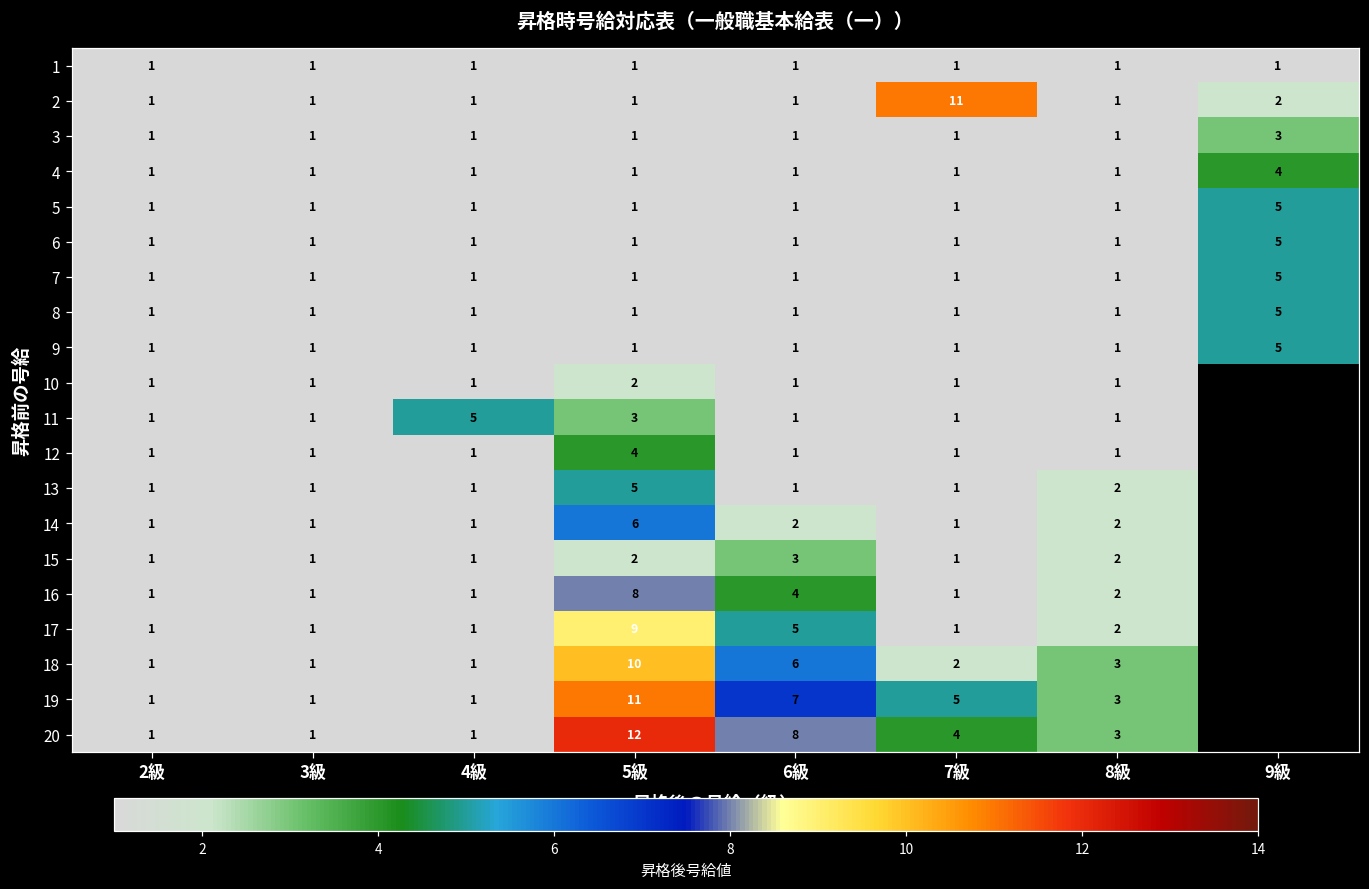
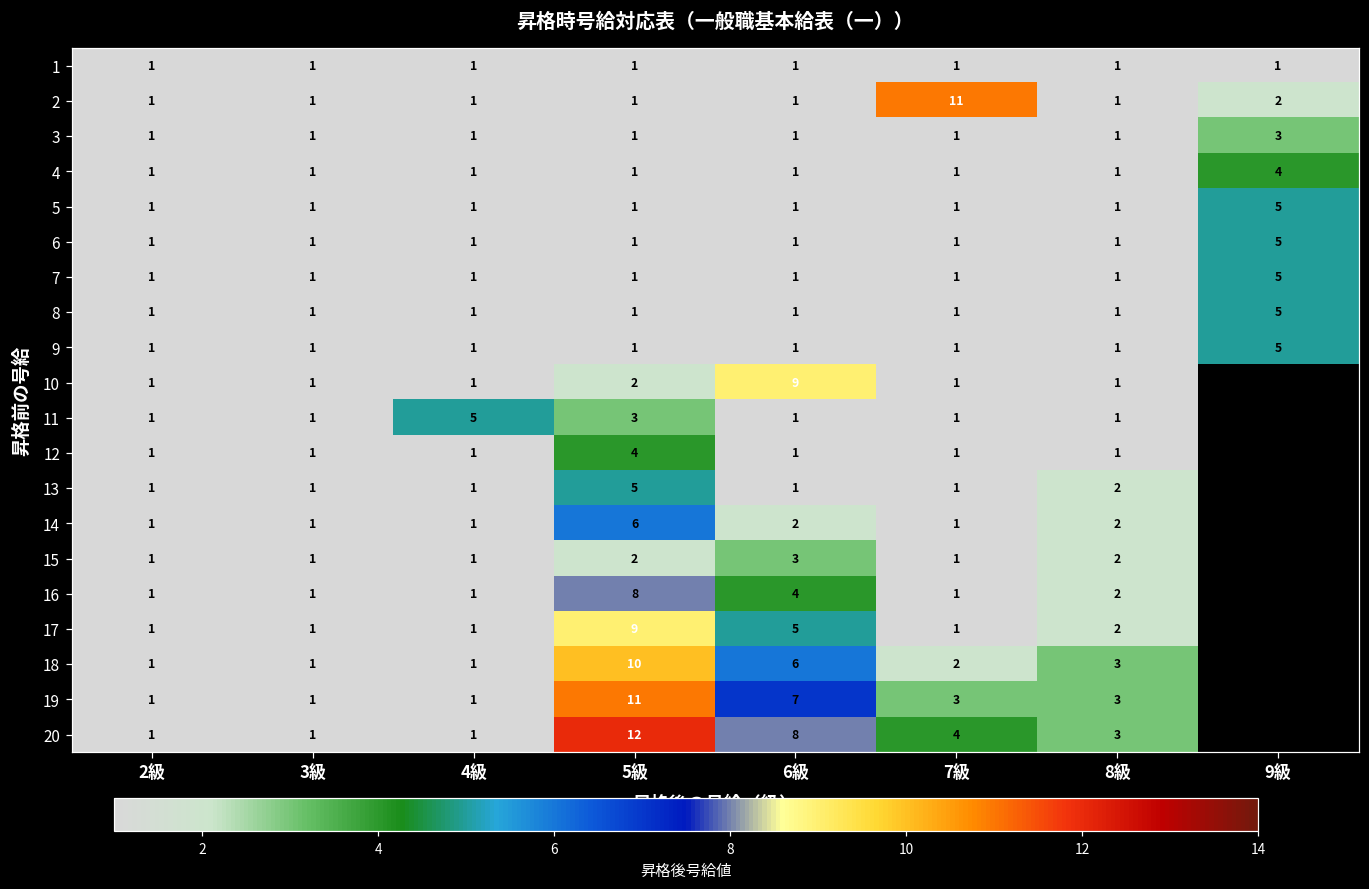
10, 6級: 1 -> 9
19, 7級: 5 -> 3
